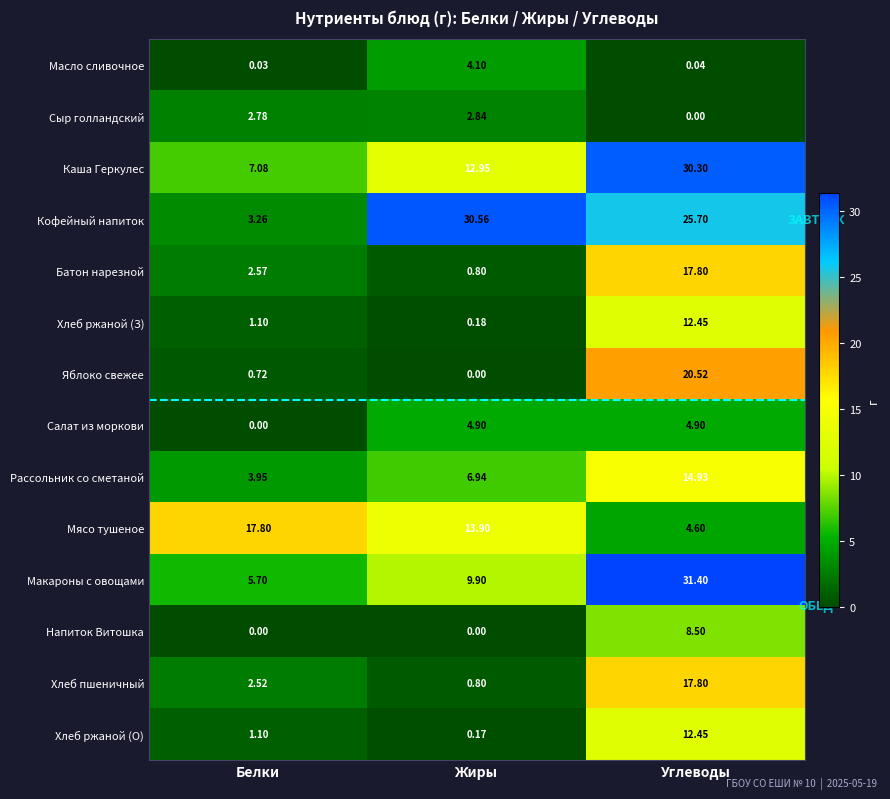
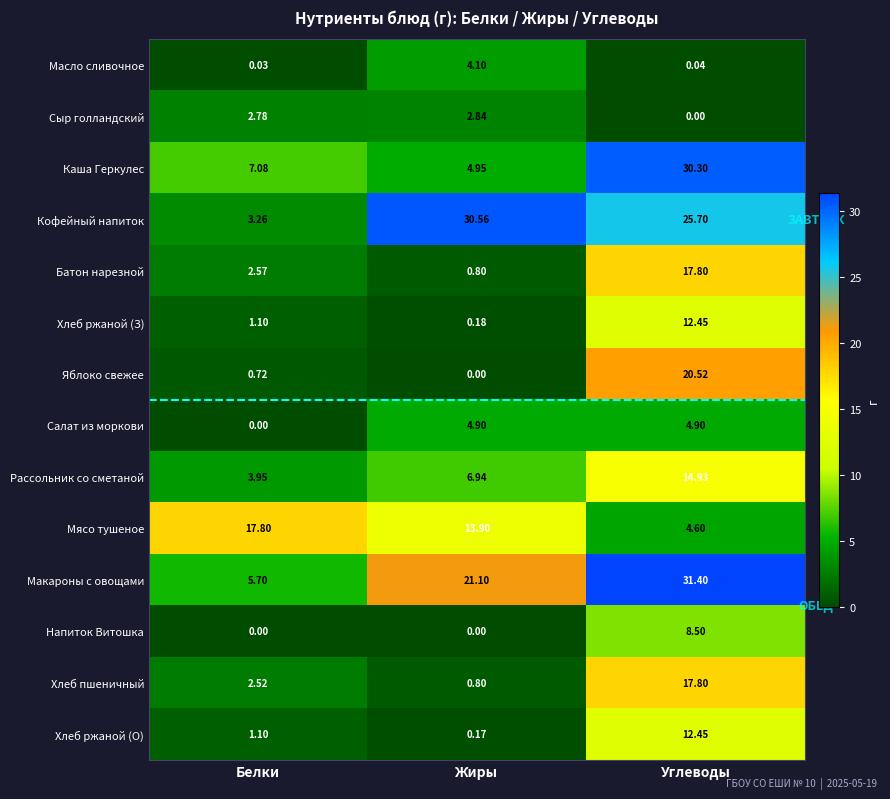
Каша Геркулес, Жиры: 12.95 -> 4.95
Макароны с овощами, Жиры: 9.90 -> 21.10
